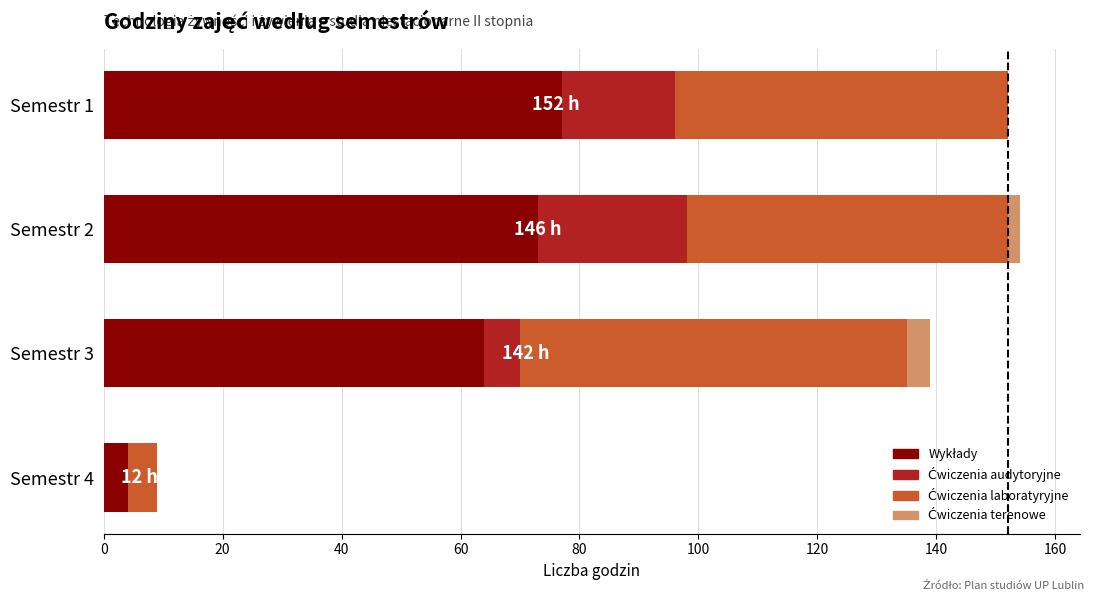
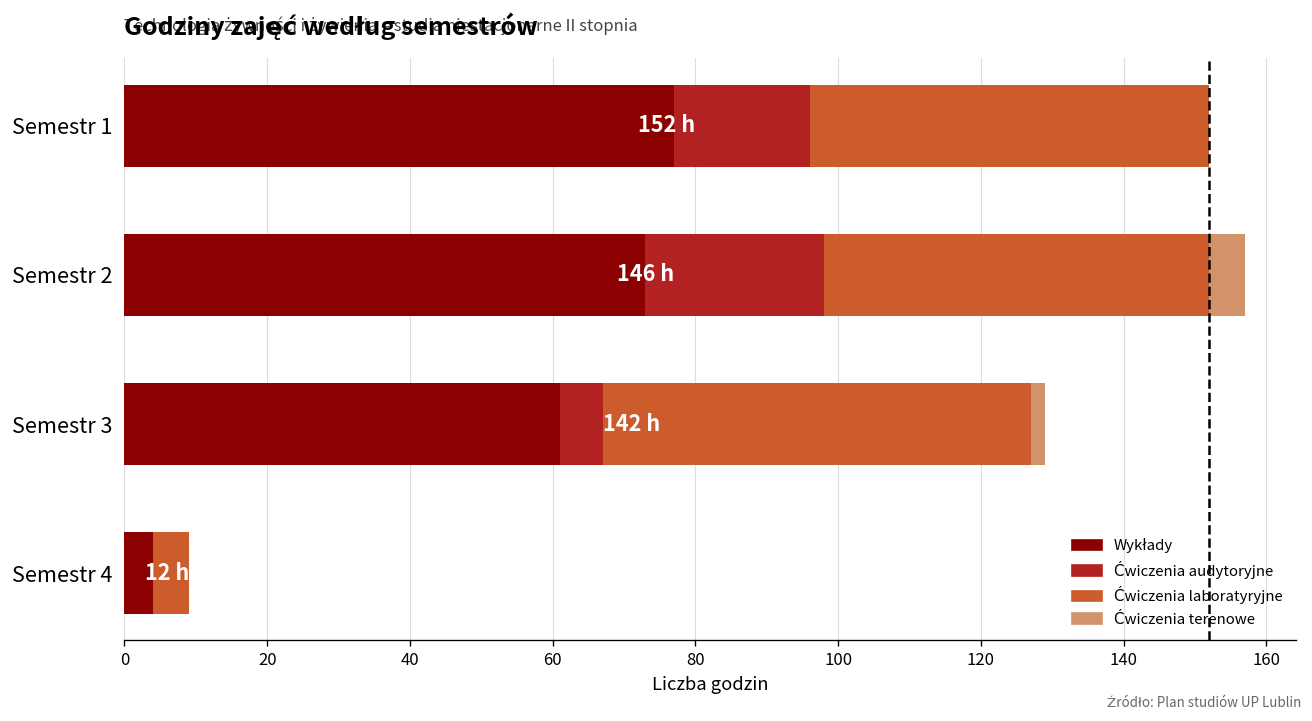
Ćwiczenia terenowe, Semestr 2: 2 -> 5
Wykłady, Semestr 3: 64 -> 61
Ćwiczenia laboratyryjne, Semestr 3: 65 -> 60
Ćwiczenia terenowe, Semestr 3: 4 -> 2
